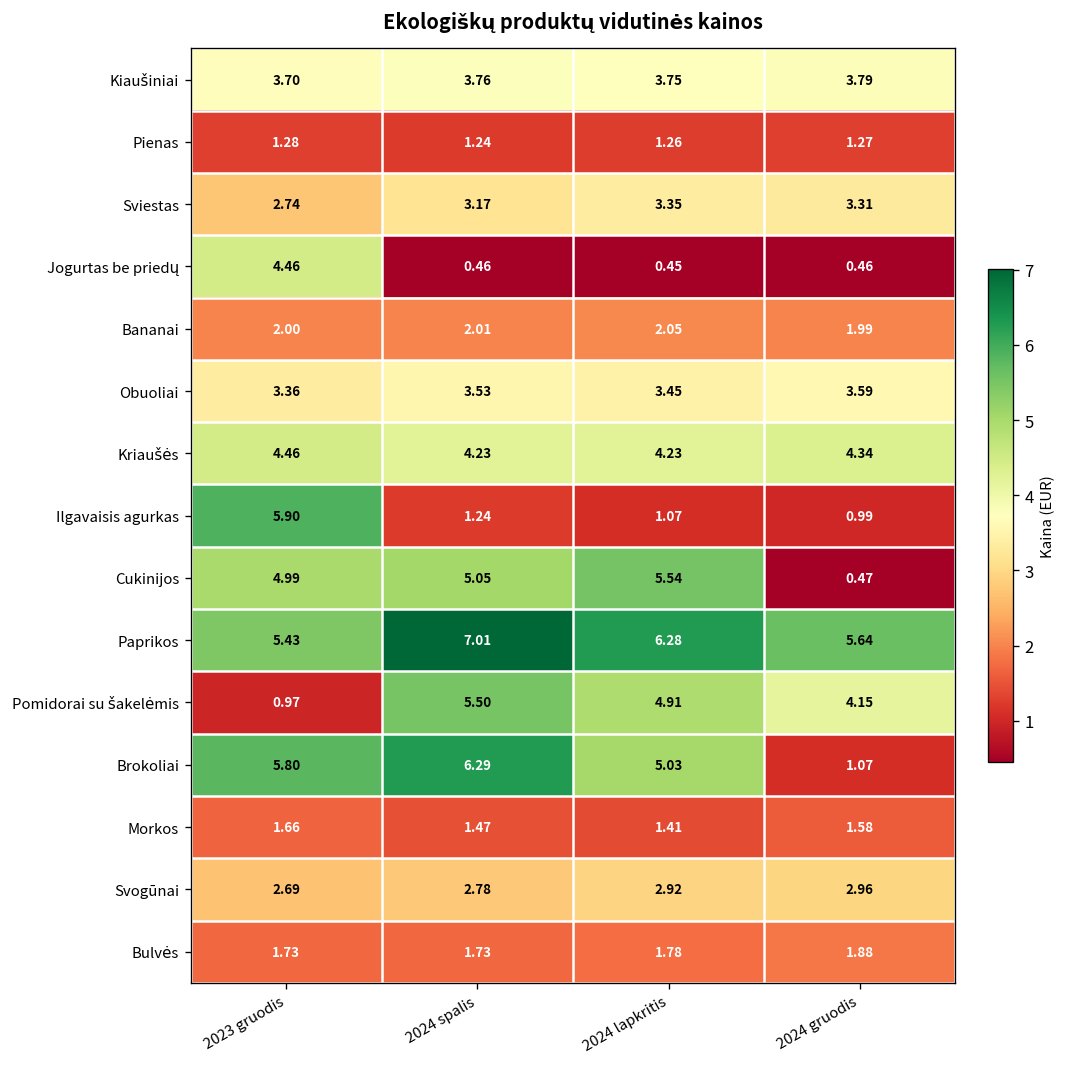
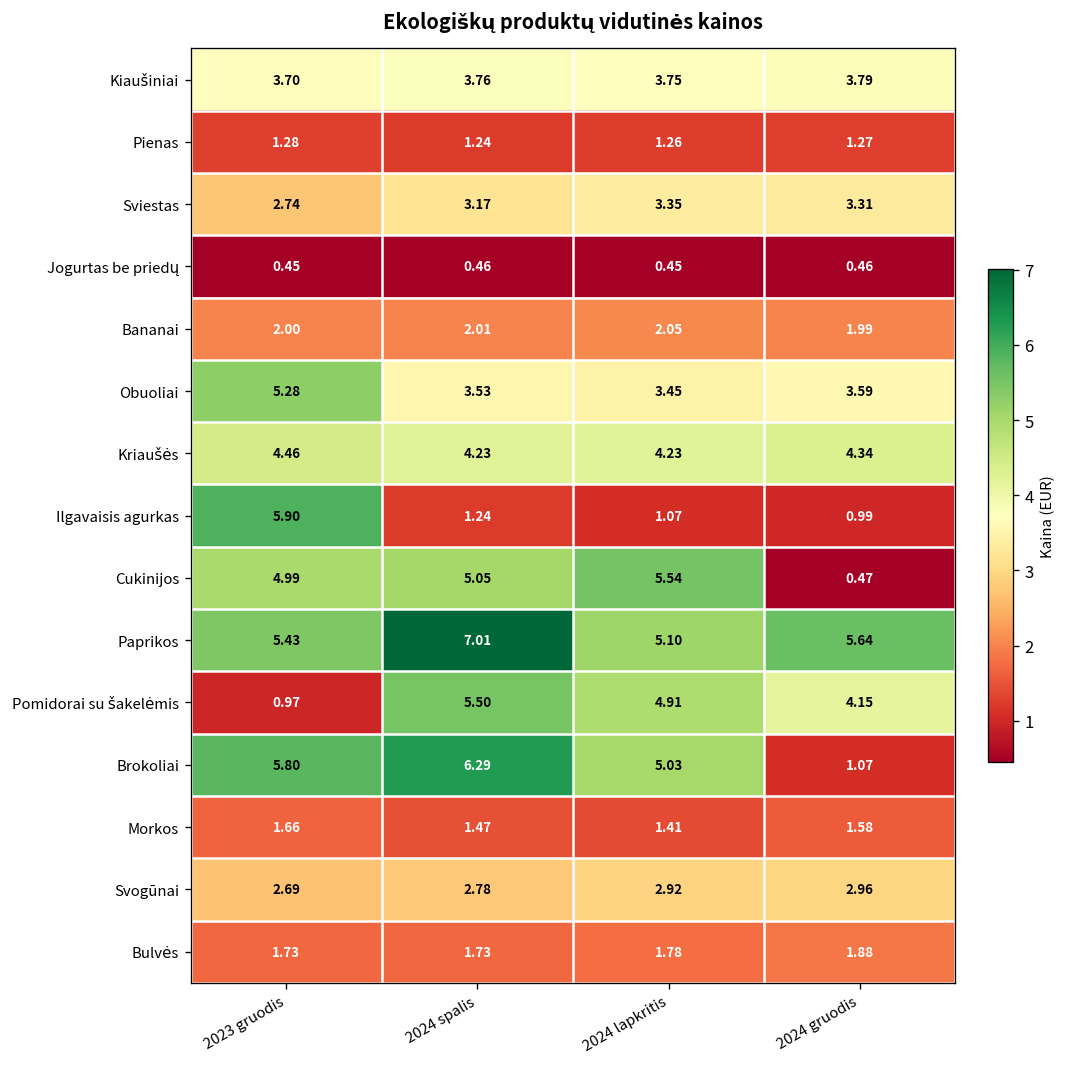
Jogurtas be priedų, 2023 gruodis: 4.46 -> 0.45
Obuoliai, 2023 gruodis: 3.36 -> 5.28
Paprikos, 2024 lapkritis: 6.28 -> 5.10
